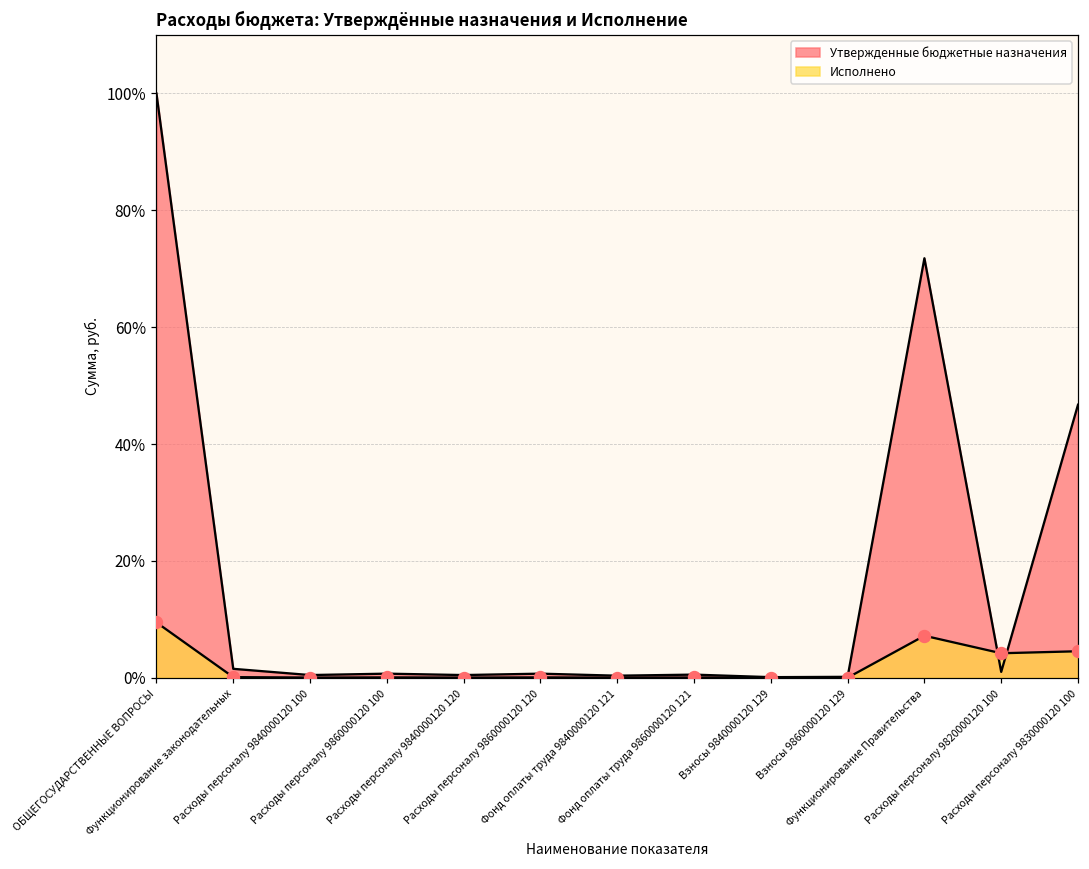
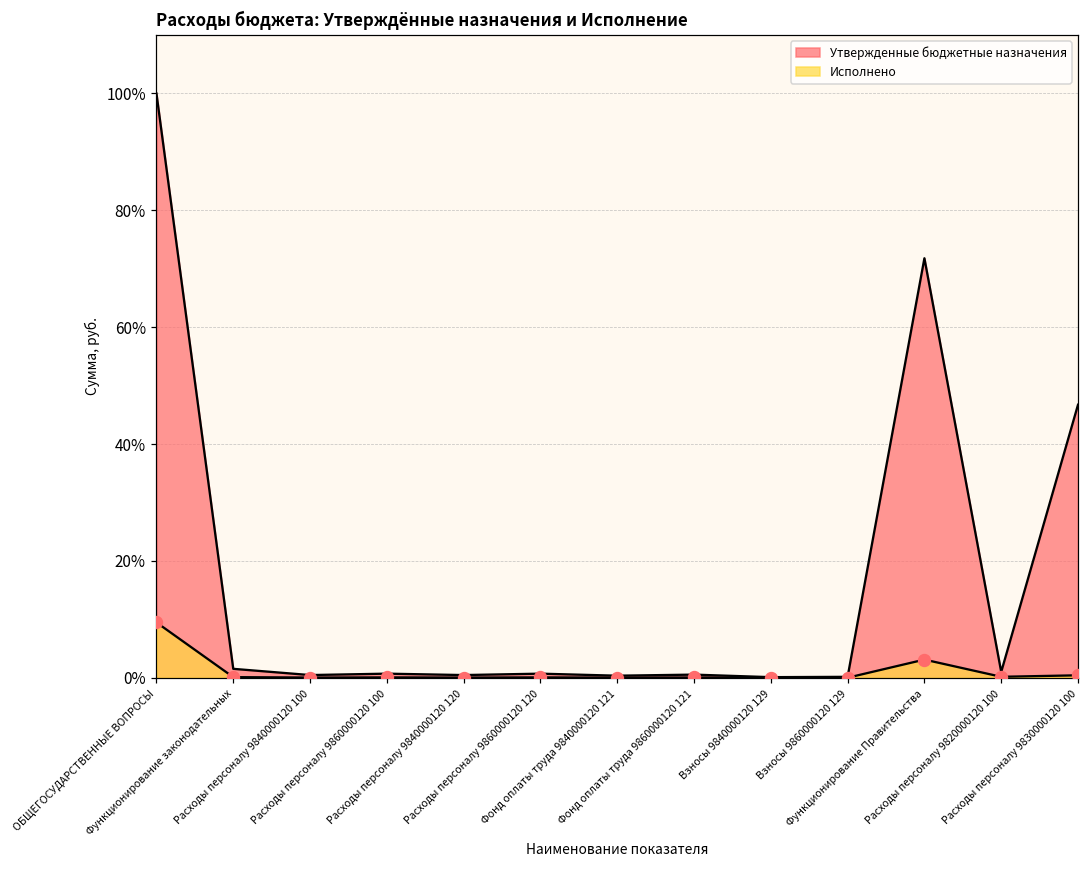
Исполнено, Функционирование Правительства: 7% -> 3%
Исполнено, Расходы персоналу 9820000120 100: 4% -> 0%
Исполнено, Расходы персоналу 9830000120 100: 5% -> 0%
